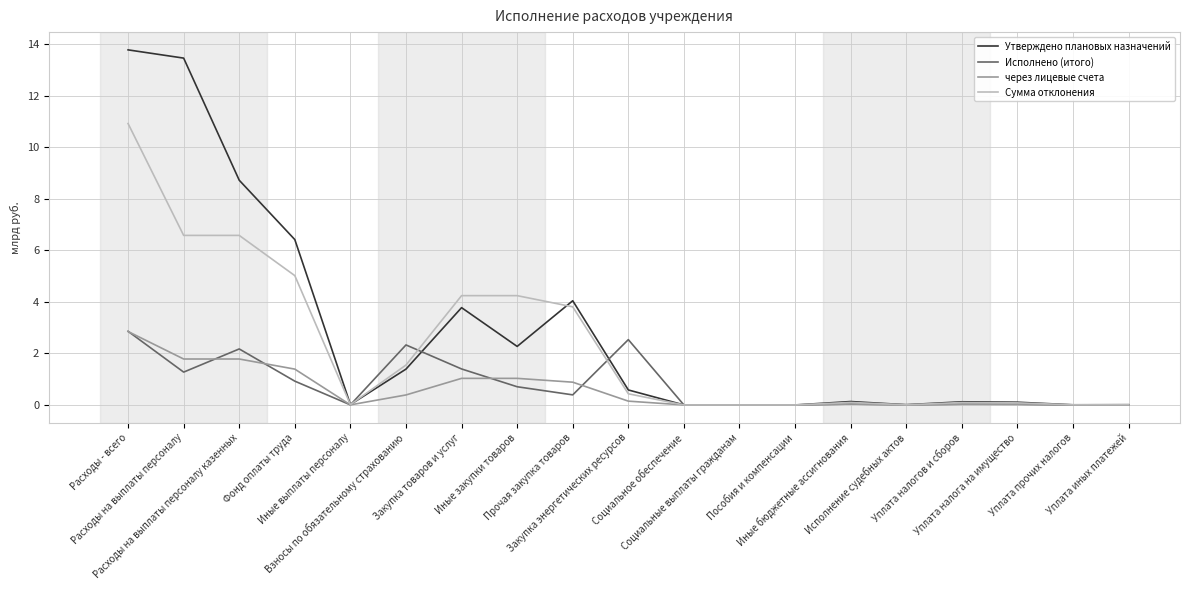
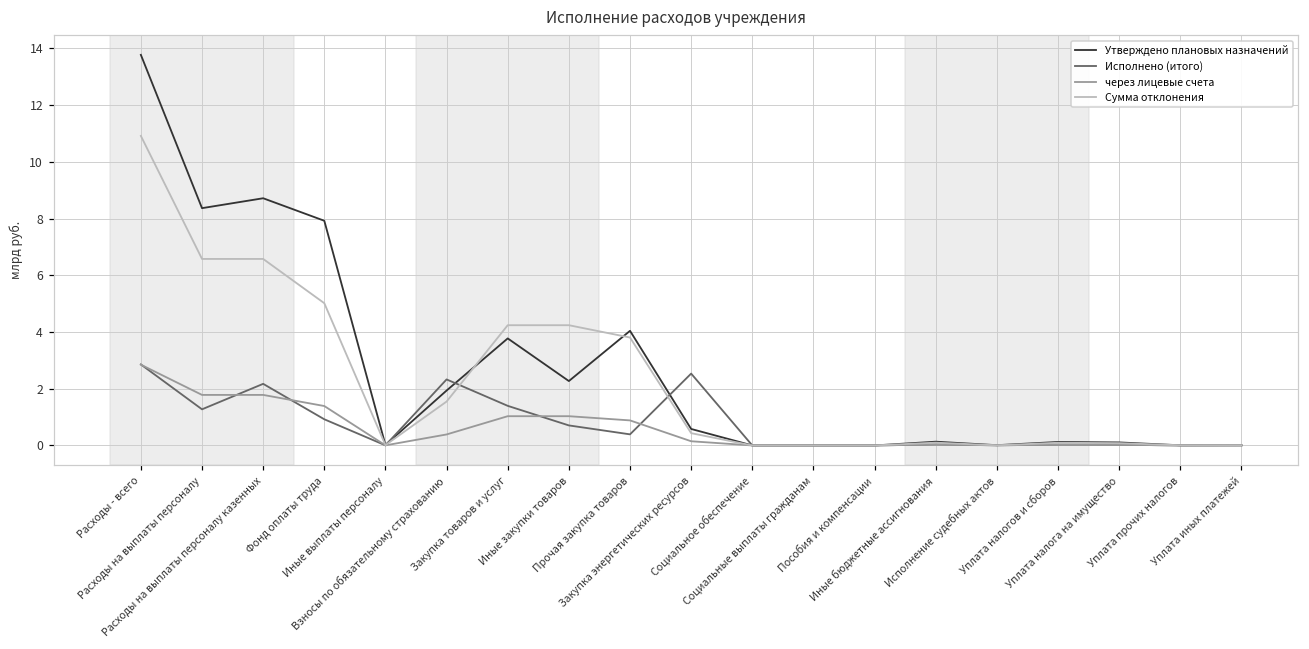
Утверждено плановых назначений, Расходы на выплаты персоналу: 13.5 -> 8.4
Утверждено плановых назначений, Фонд оплаты труда: 6.4 -> 7.9
Утверждено плановых назначений, Взносы по обязательному страхованию: 1.4 -> 1.9
